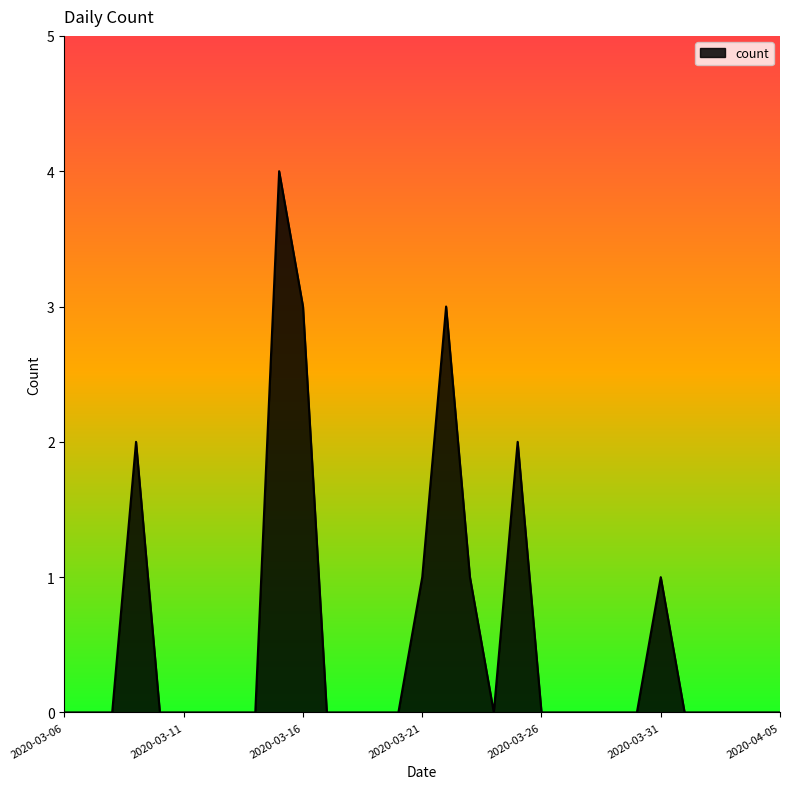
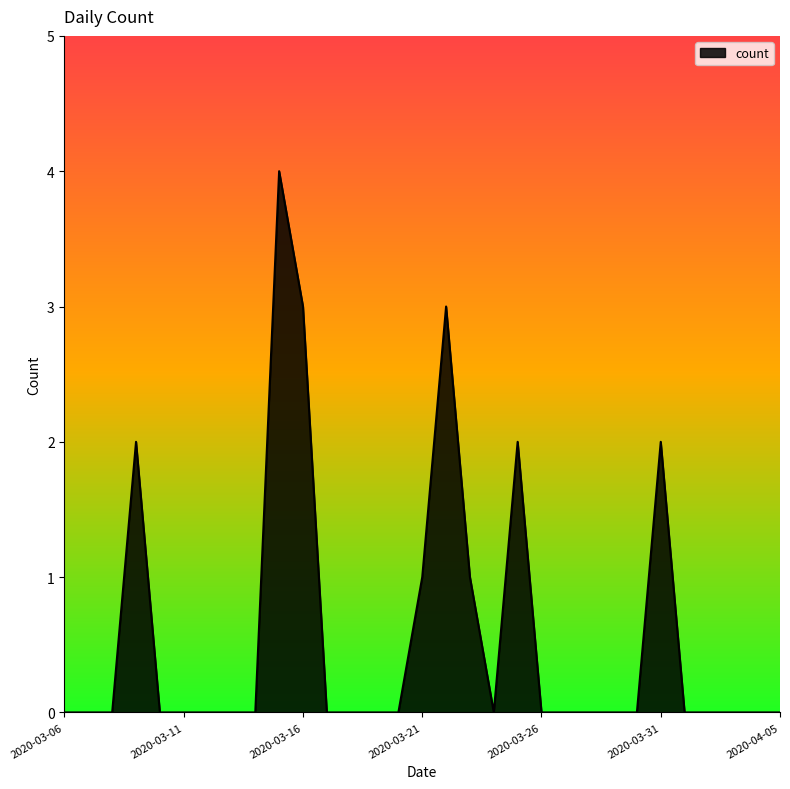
2020-03-31: 1 -> 2
